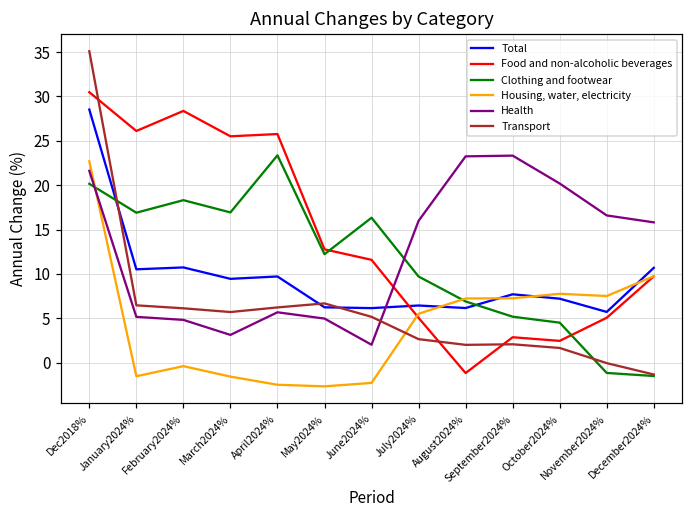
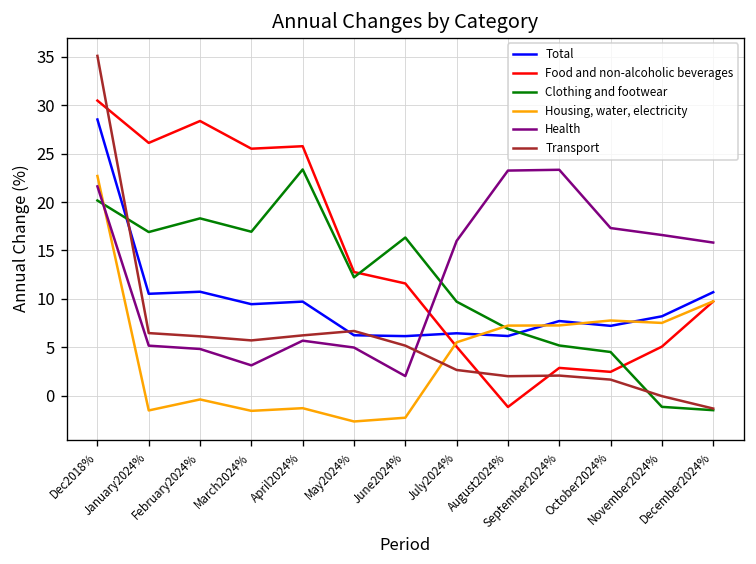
Housing, water, electricity, April2024%: -2 -> -1
Health, October2024%: 20 -> 17
Total, November2024%: 6 -> 8
